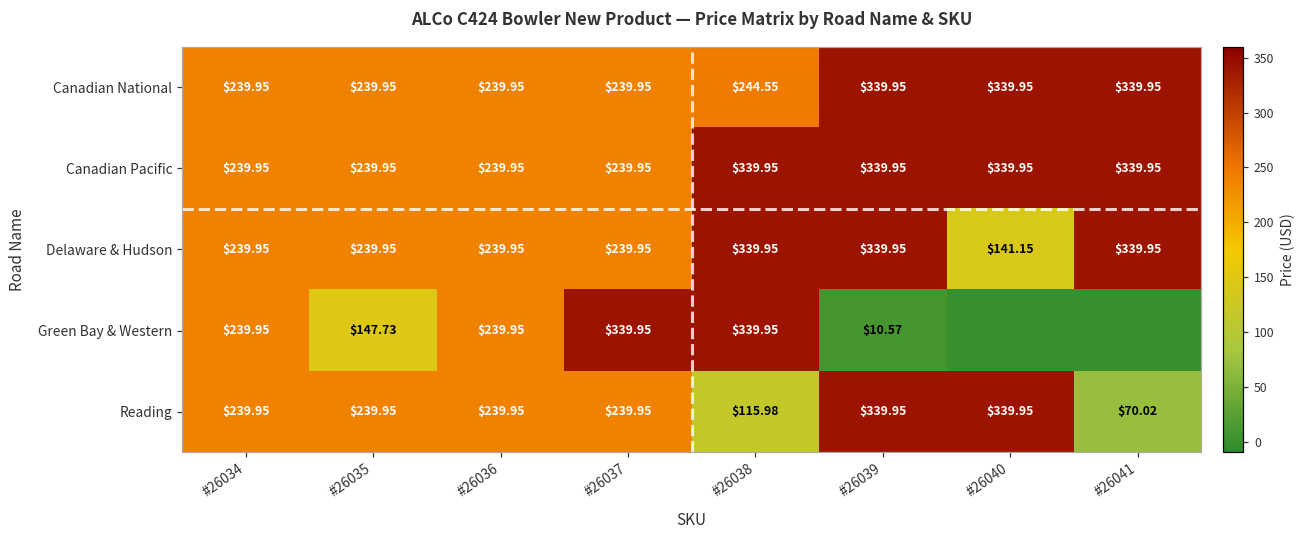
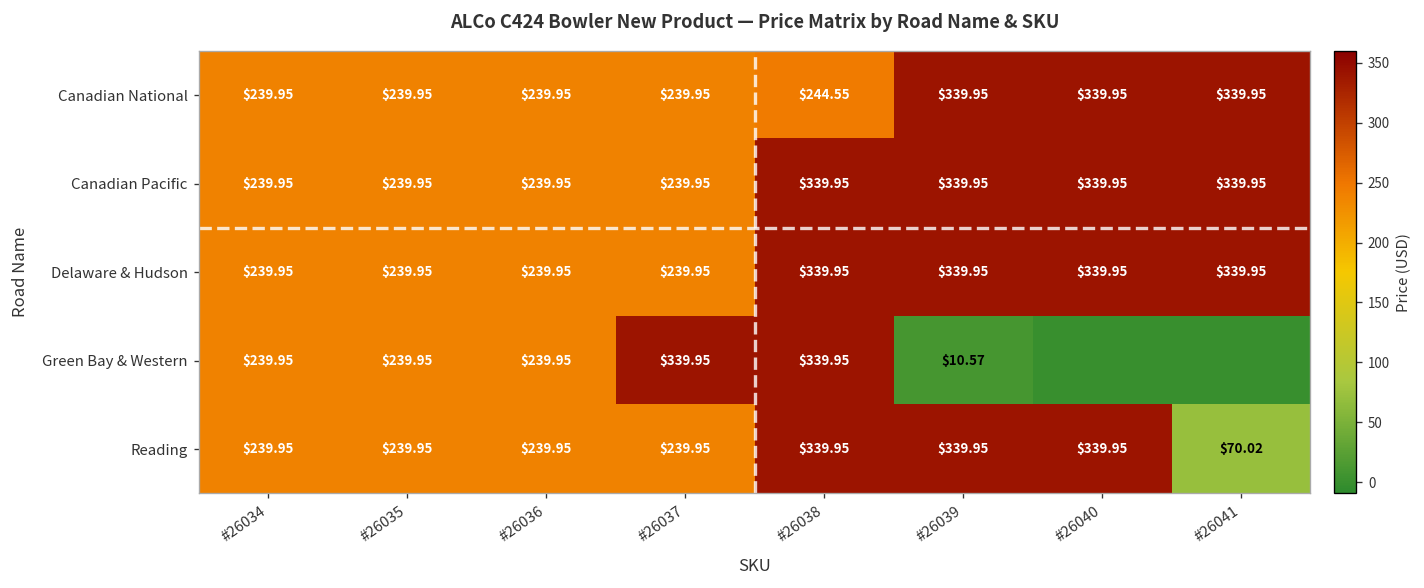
Delaware & Hudson, #26040: $141.15 -> $339.95
Green Bay & Western, #26035: $147.73 -> $239.95
Reading, #26038: $115.98 -> $339.95
